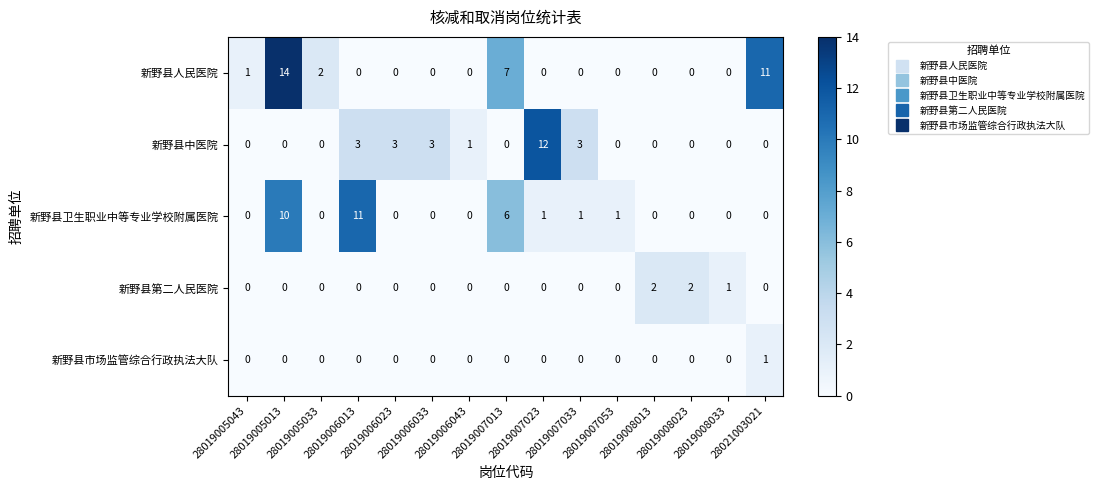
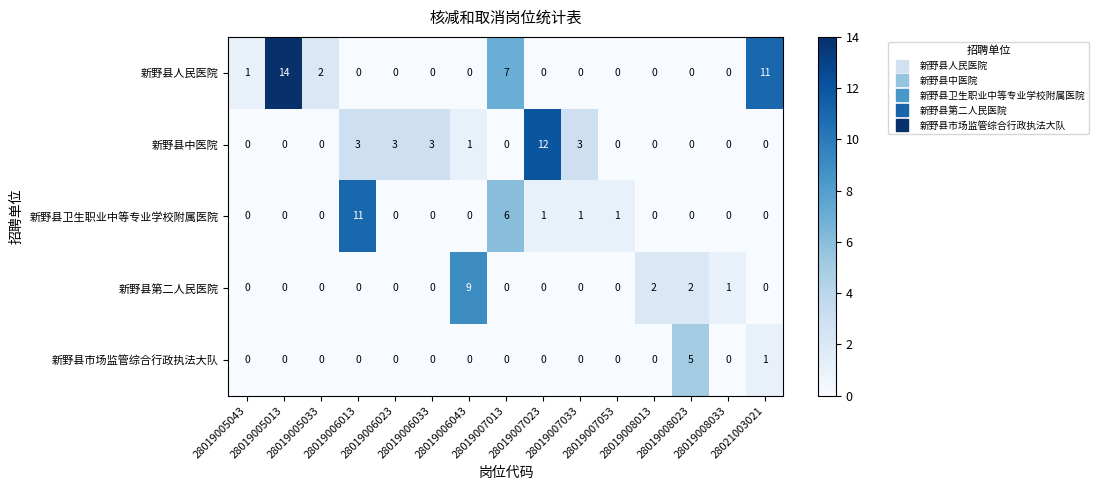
新野县卫生职业中等专业学校附属医院, 28019005013: 10 -> 0
新野县第二人民医院, 28019006043: 0 -> 9
新野县市场监管综合行政执法大队, 28019008023: 0 -> 5
